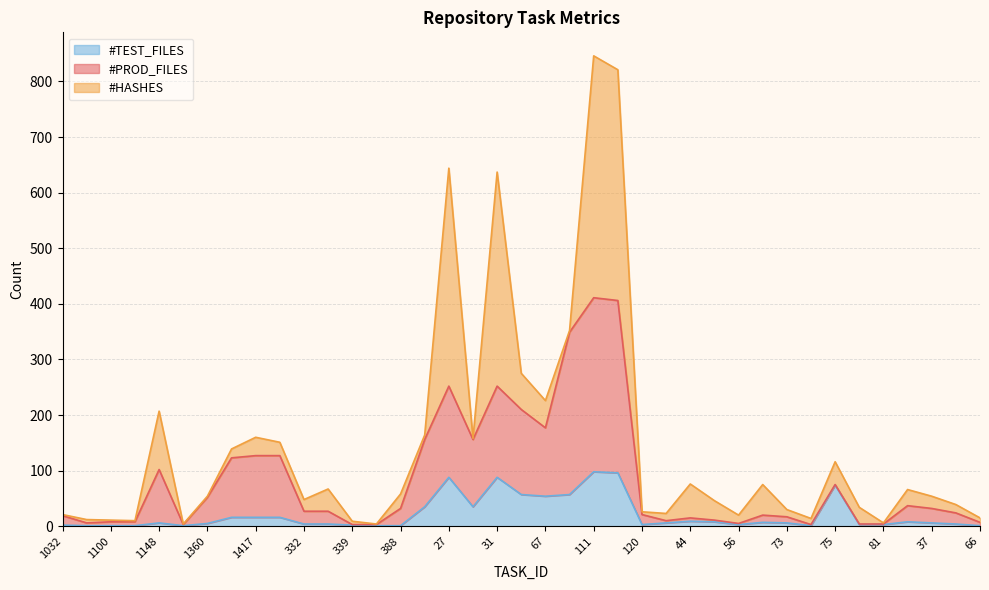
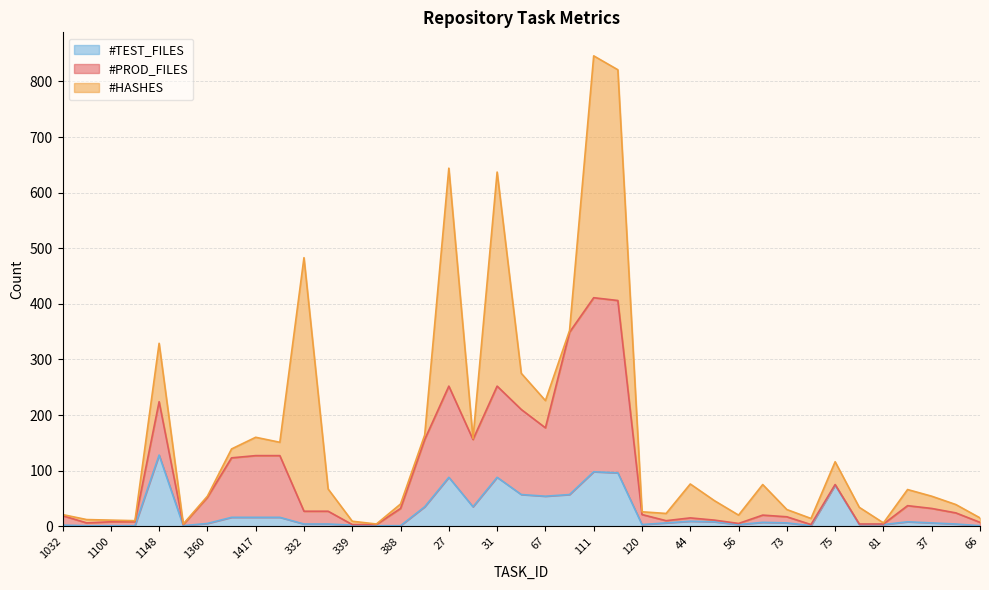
#TEST_FILES, 1148: 10 -> 130
#HASHES, 332: 20 -> 460
#HASHES, 388: 30 -> 10
